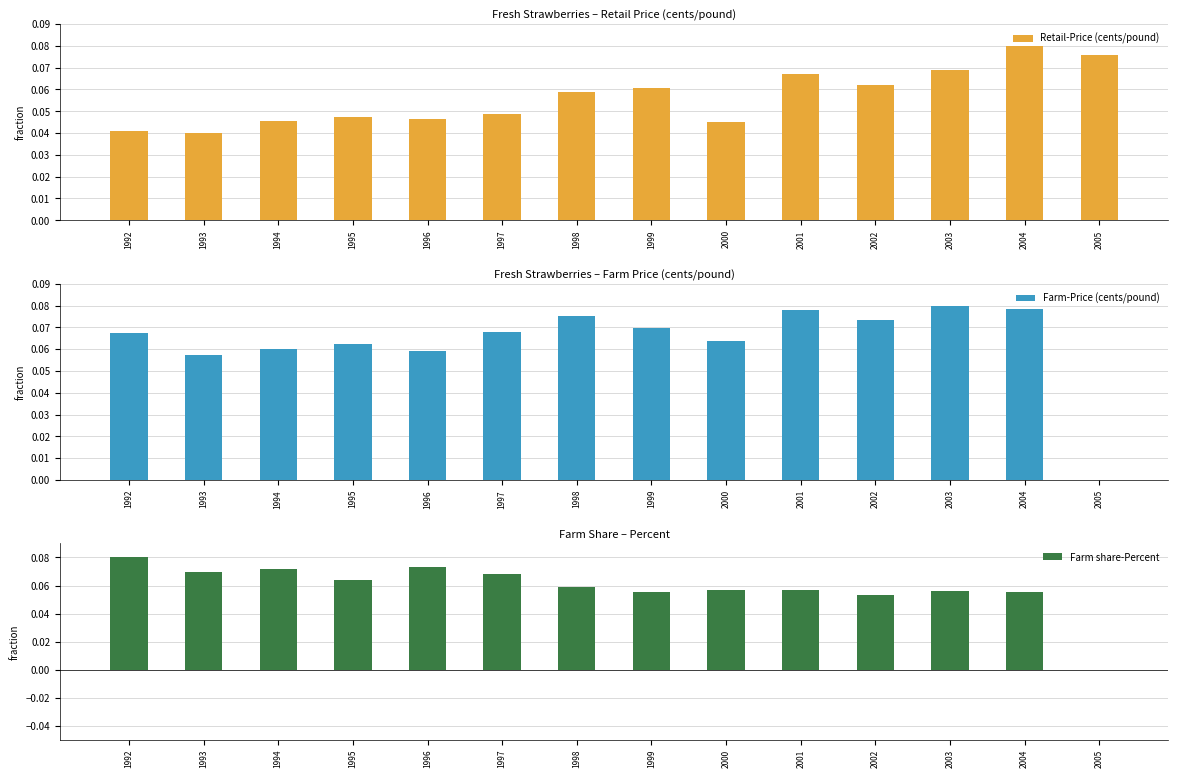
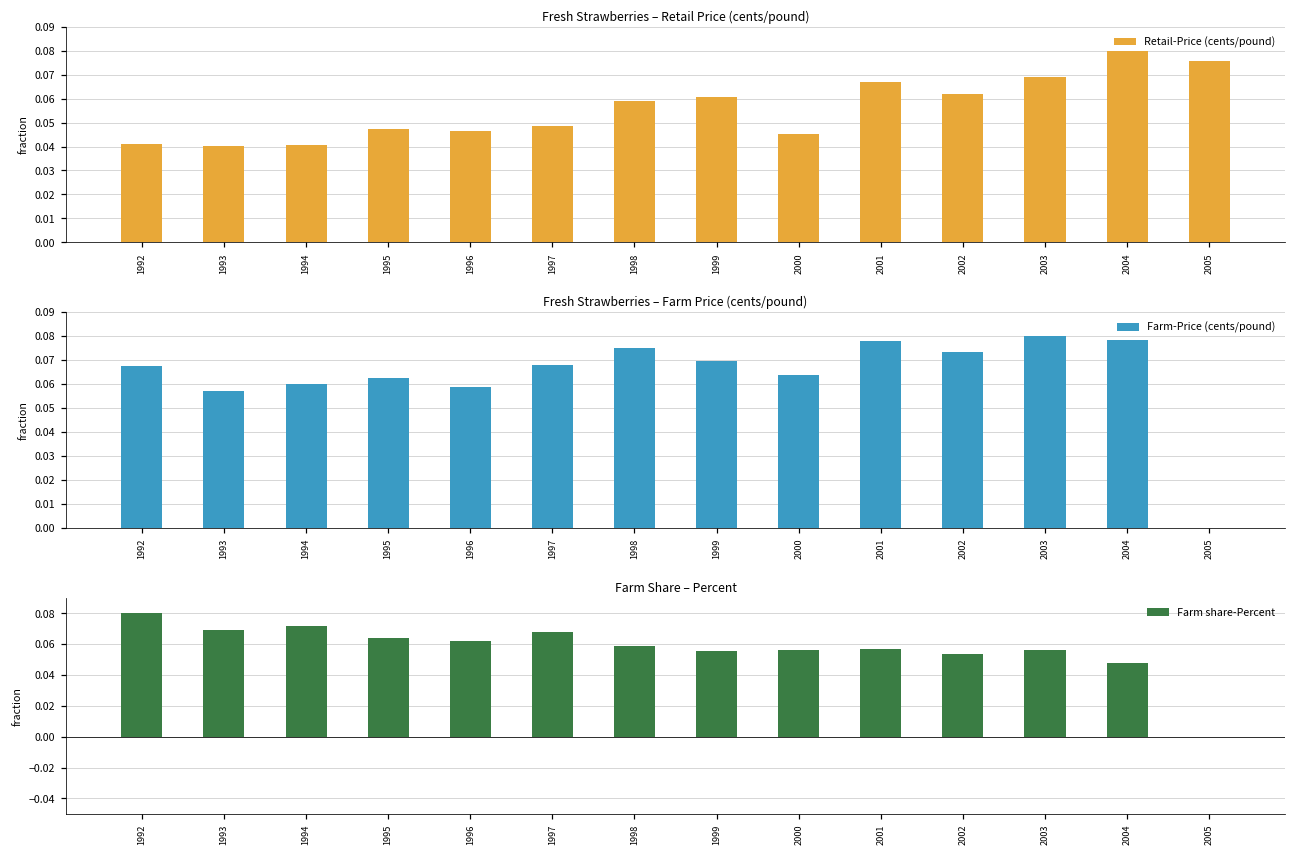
Fresh Strawberries – Retail Price (cents/pound), 1994: 0.046 -> 0.041
Farm Share – Percent, 1996: 0.073 -> 0.062
Farm Share – Percent, 2004: 0.056 -> 0.048
